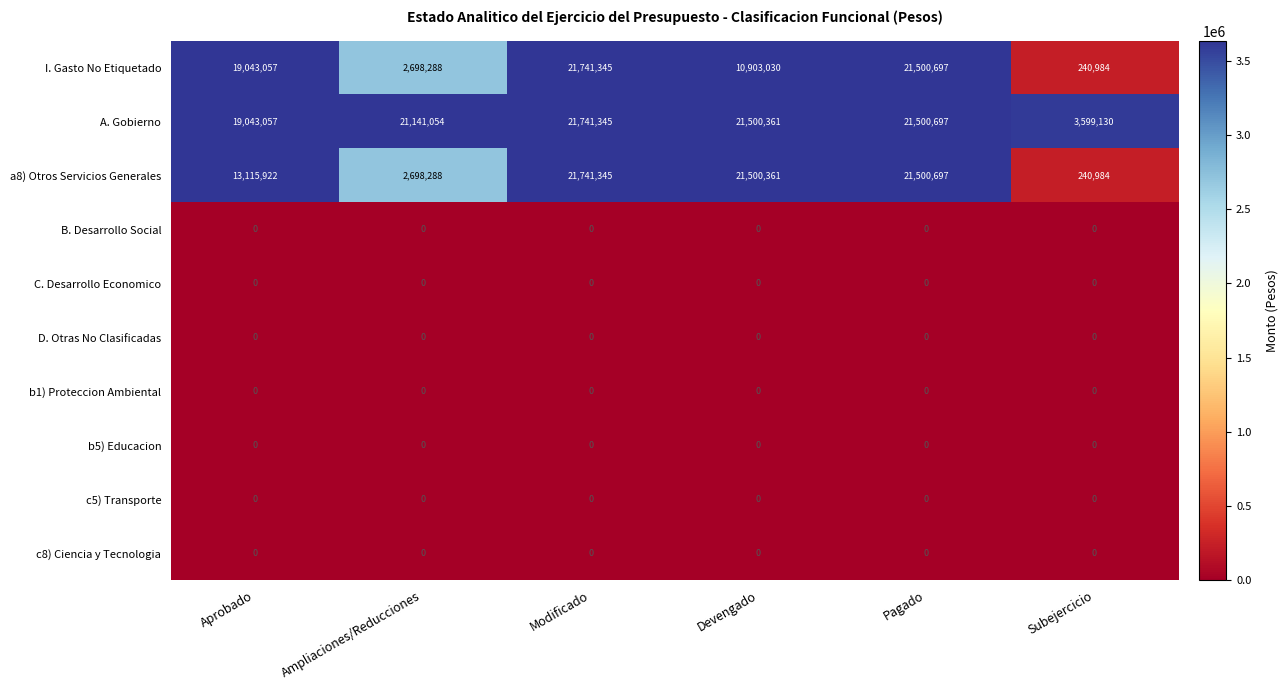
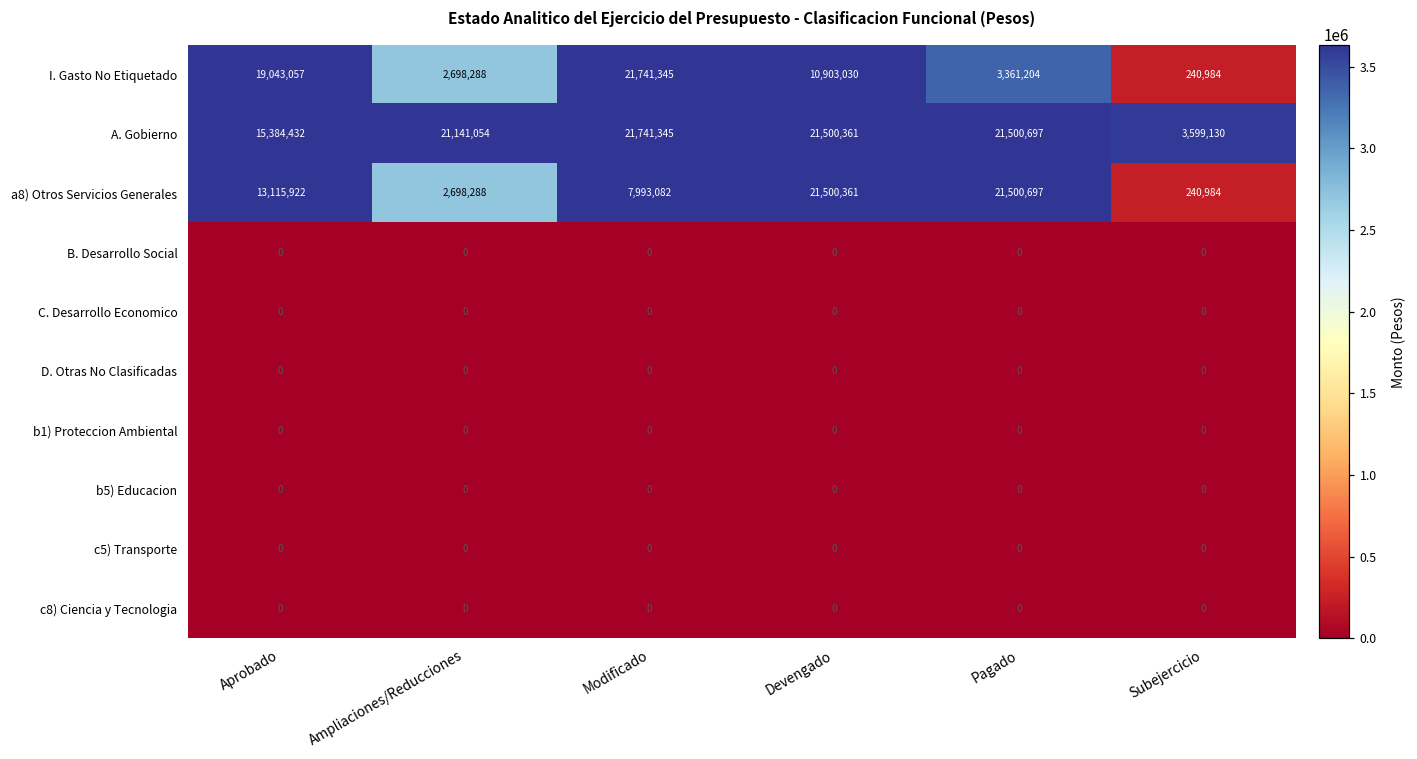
I. Gasto No Etiquetado, Pagado: 21,500,697 -> 3,361,204
A. Gobierno, Aprobado: 19,043,057 -> 15,384,432
a8) Otros Servicios Generales, Modificado: 21,741,345 -> 7,993,082
